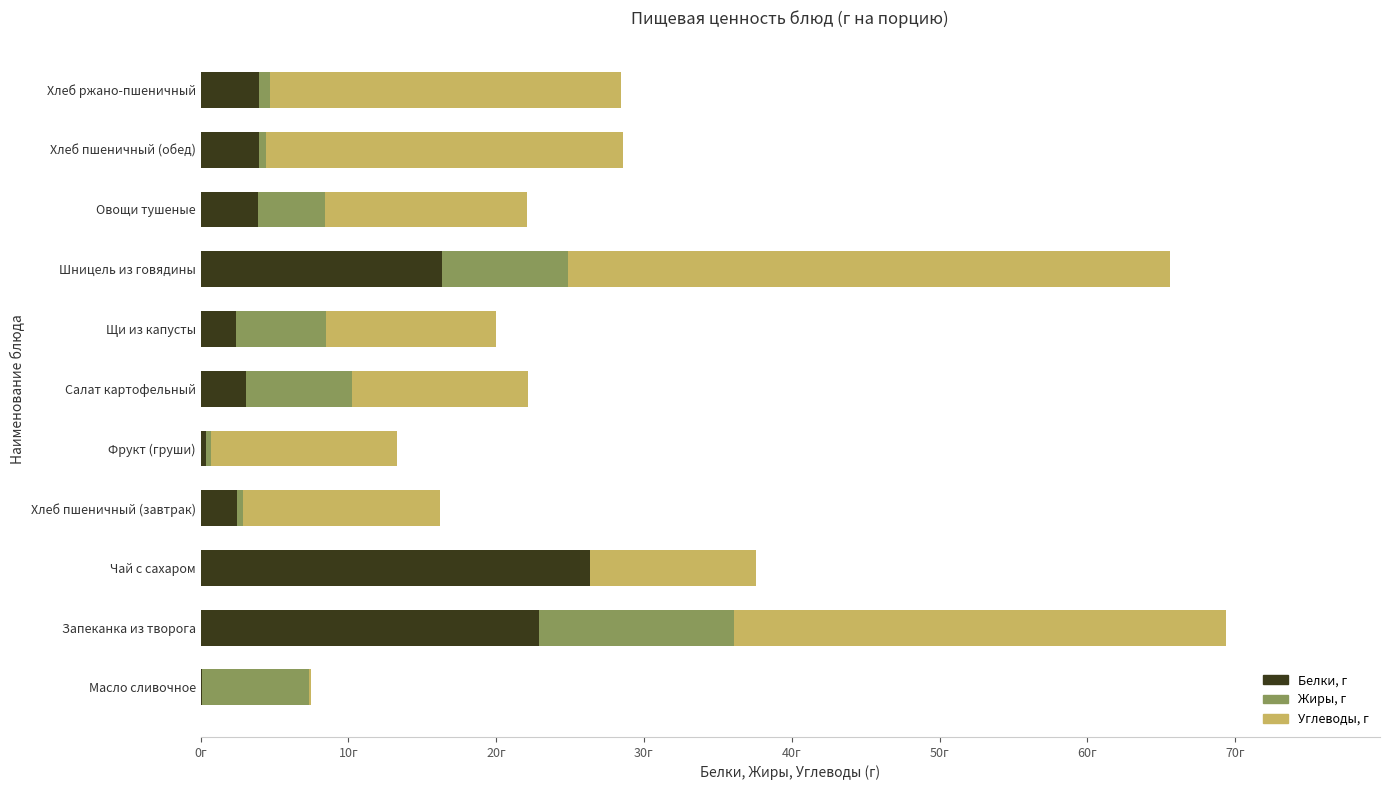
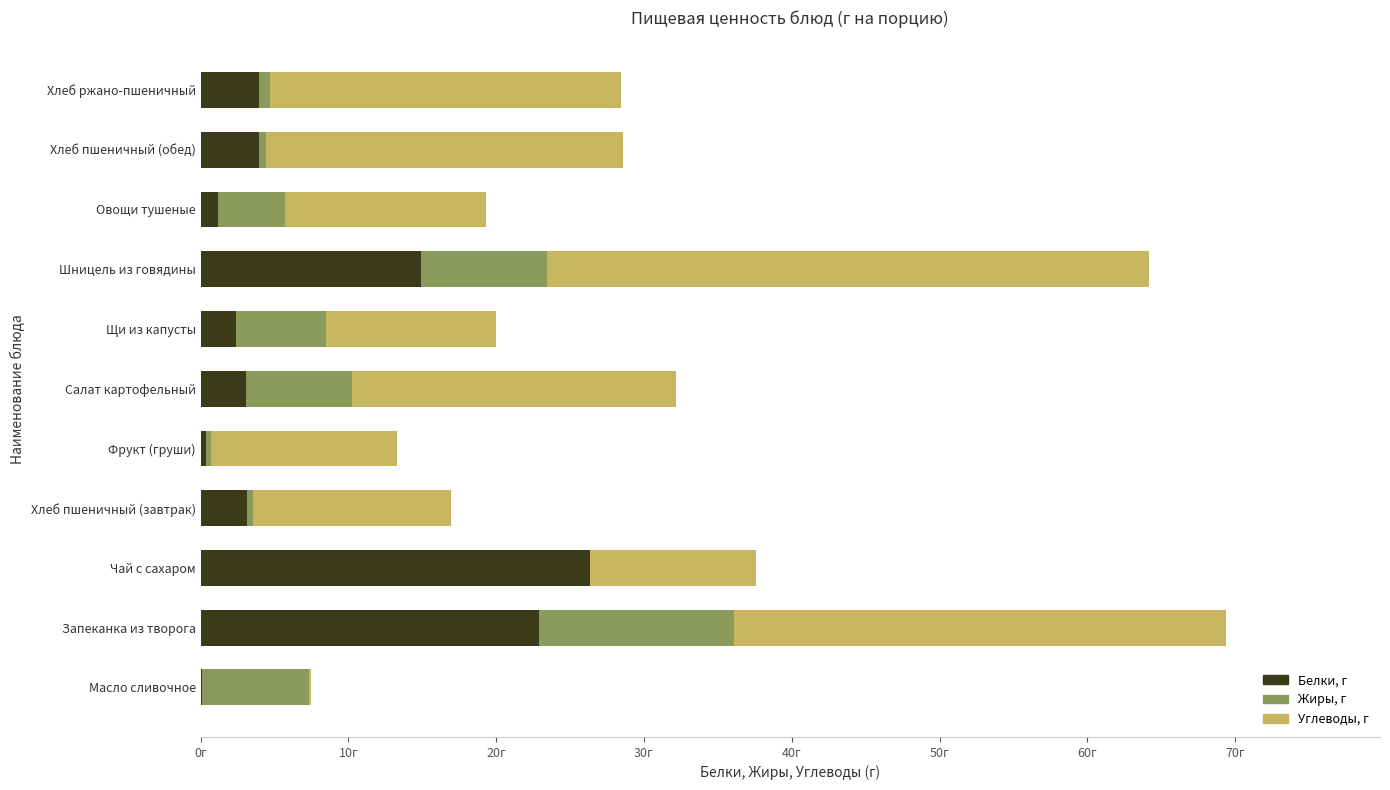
Белки, г, Овощи тушеные: 3.9г -> 1.2г
Белки, г, Шницель из говядины: 16.3г -> 14.9г
Углеводы, г, Салат картофельный: 11.8г -> 21.9г
Белки, г, Хлеб пшеничный (завтрак): 2.4г -> 3.2г
